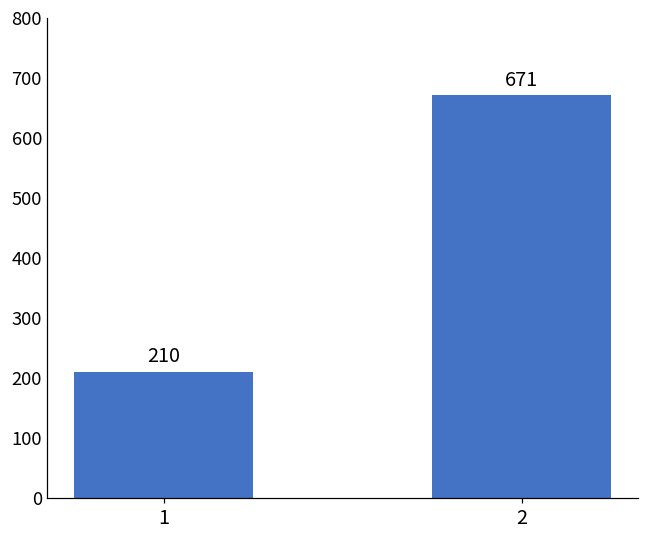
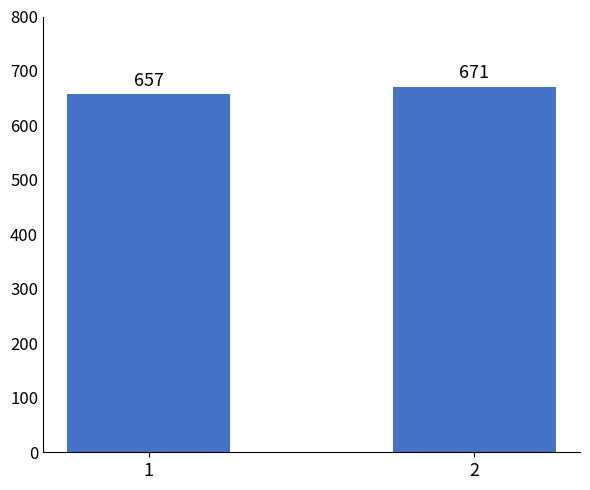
1: 210 -> 657
